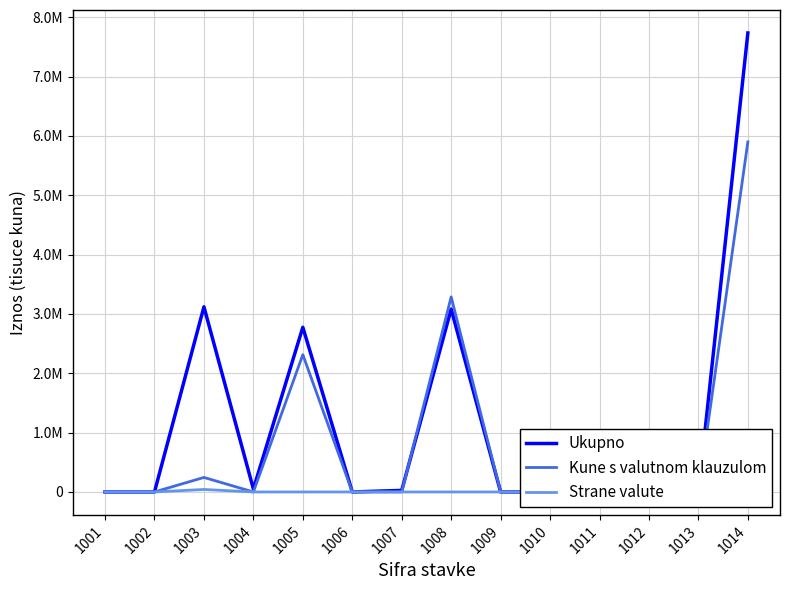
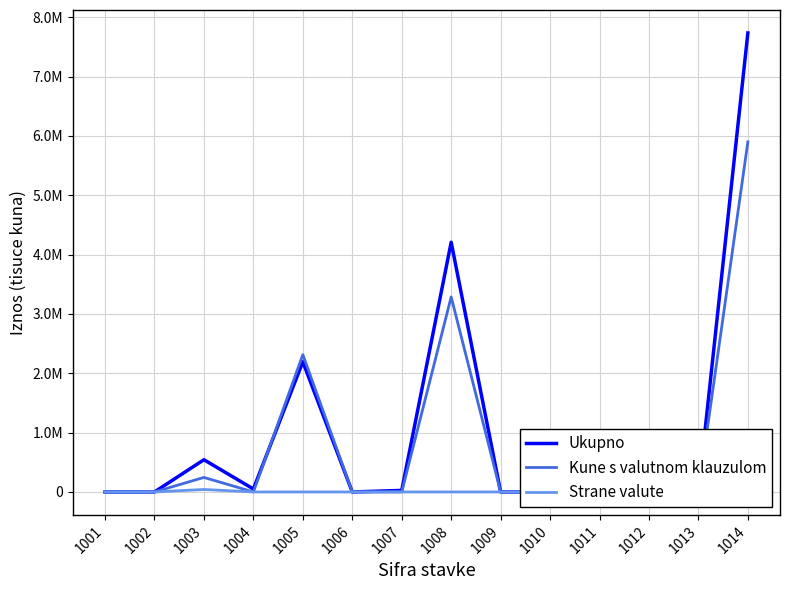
Ukupno, 1003: 3100000 -> 500000
Ukupno, 1005: 2800000 -> 2200000
Ukupno, 1008: 3100000 -> 4200000
